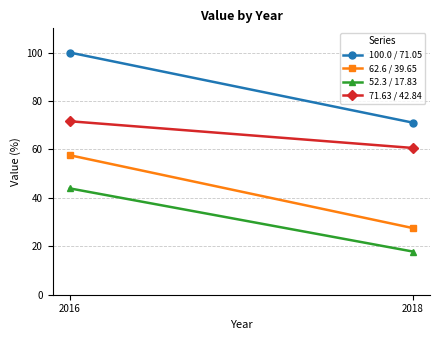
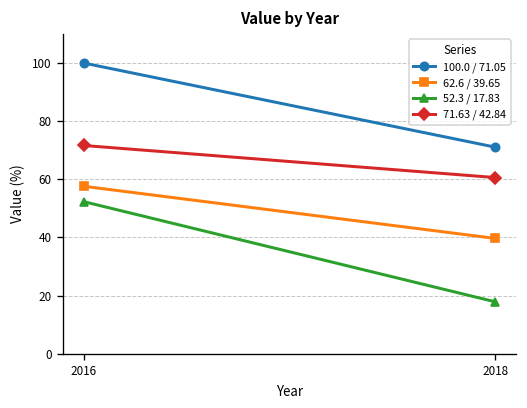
52.3 / 17.83, 2016: 44 -> 52
62.6 / 39.65, 2018: 28 -> 40
